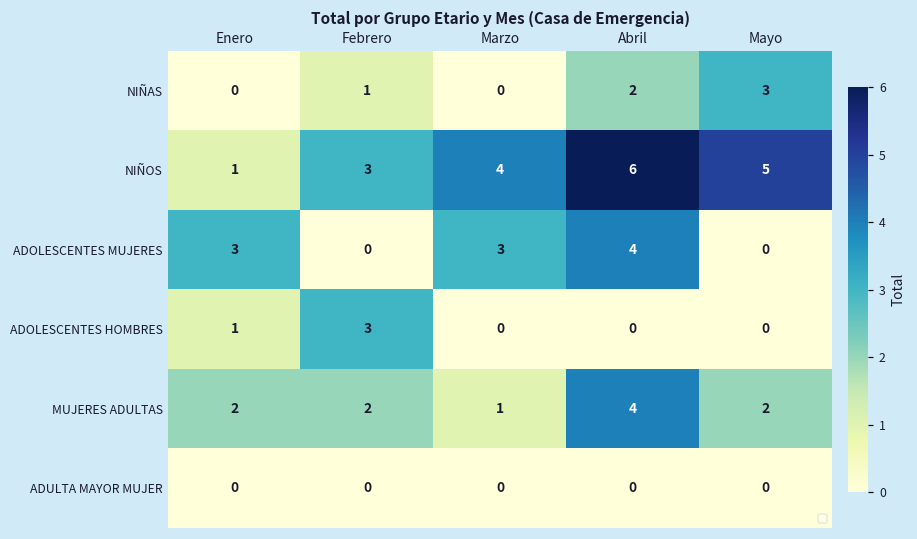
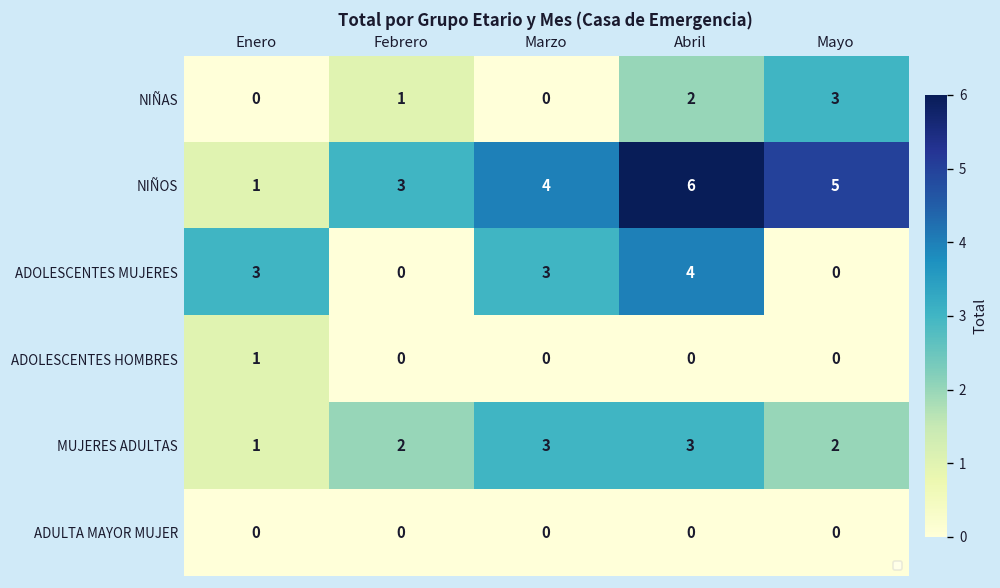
ADOLESCENTES HOMBRES, Febrero: 3 -> 0
MUJERES ADULTAS, Enero: 2 -> 1
MUJERES ADULTAS, Marzo: 1 -> 3
MUJERES ADULTAS, Abril: 4 -> 3
